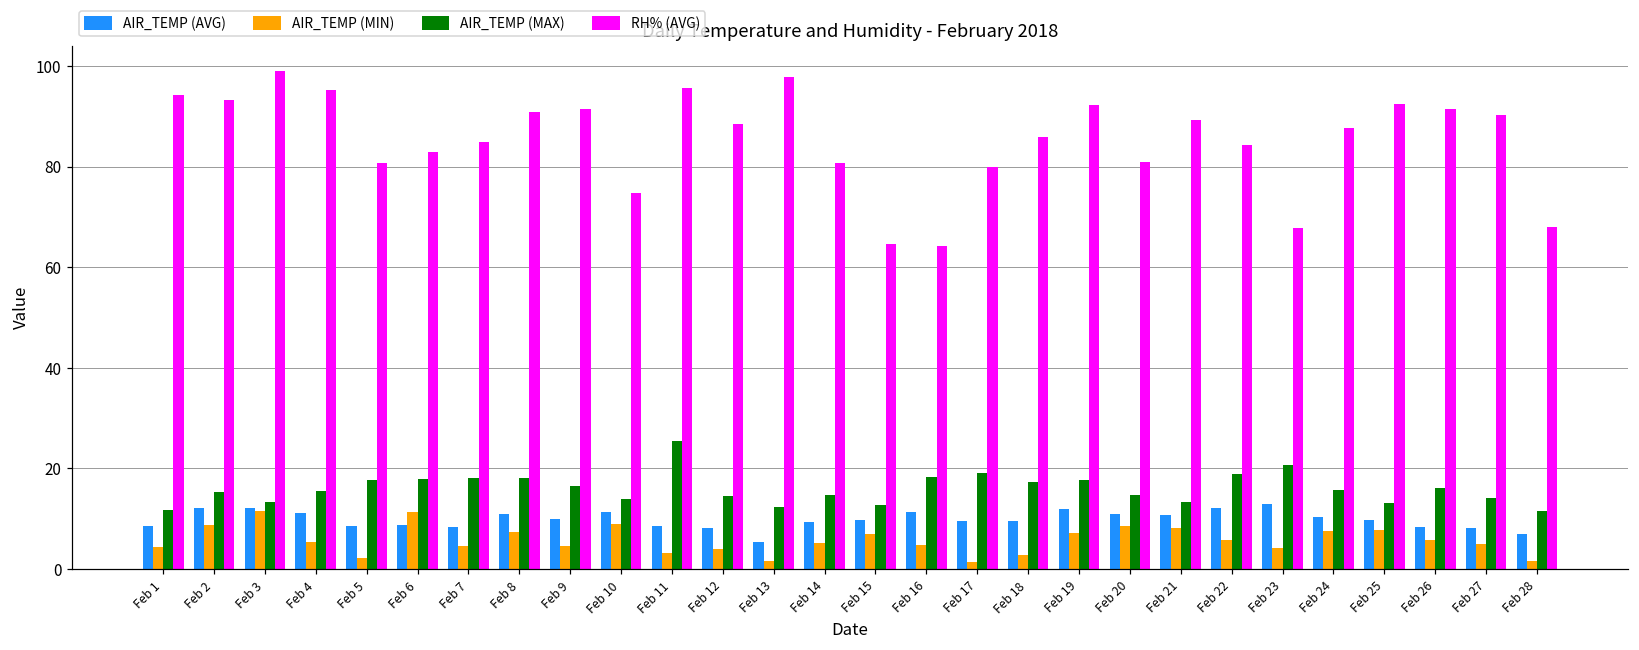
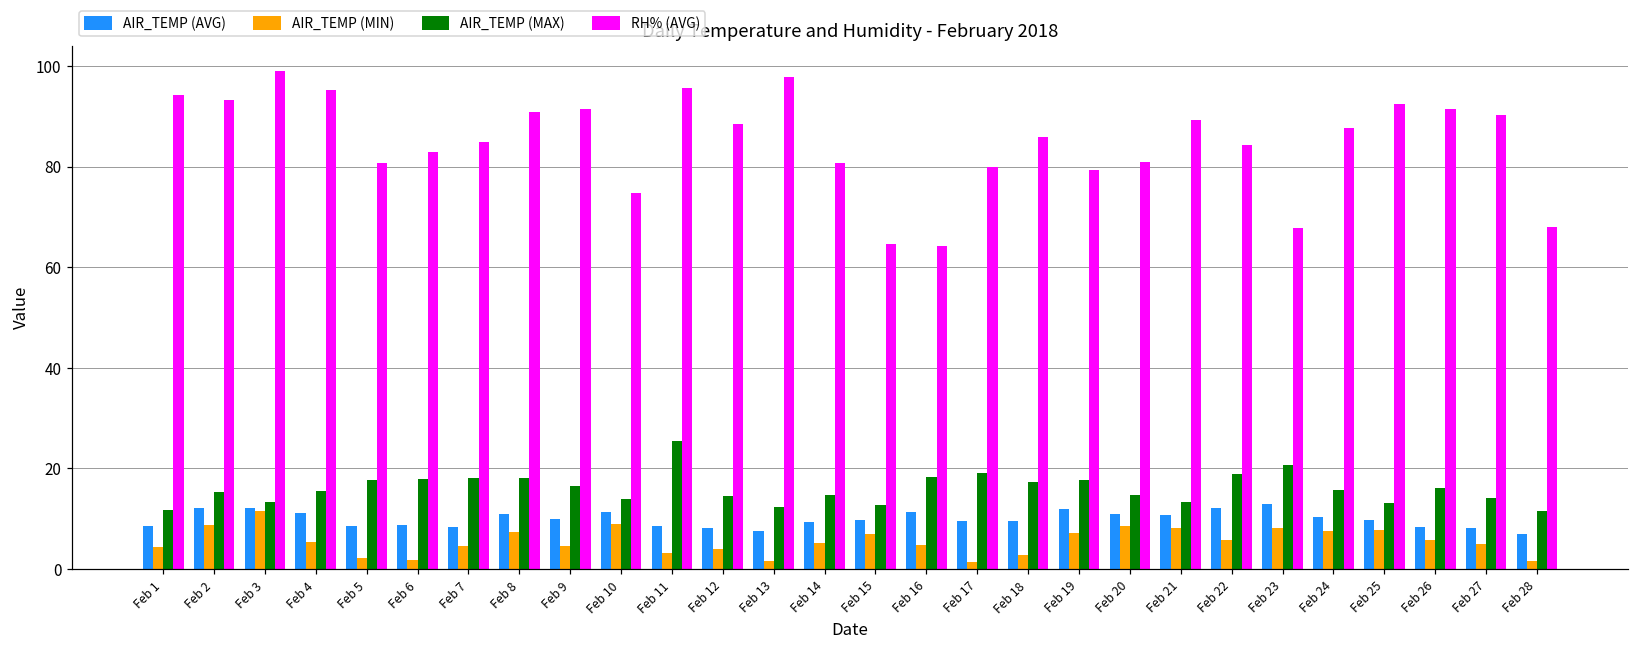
AIR_TEMP (MIN), Feb 6: 11 -> 2
AIR_TEMP (AVG), Feb 13: 5 -> 8
RH% (AVG), Feb 19: 92 -> 79
AIR_TEMP (MIN), Feb 23: 4 -> 8
